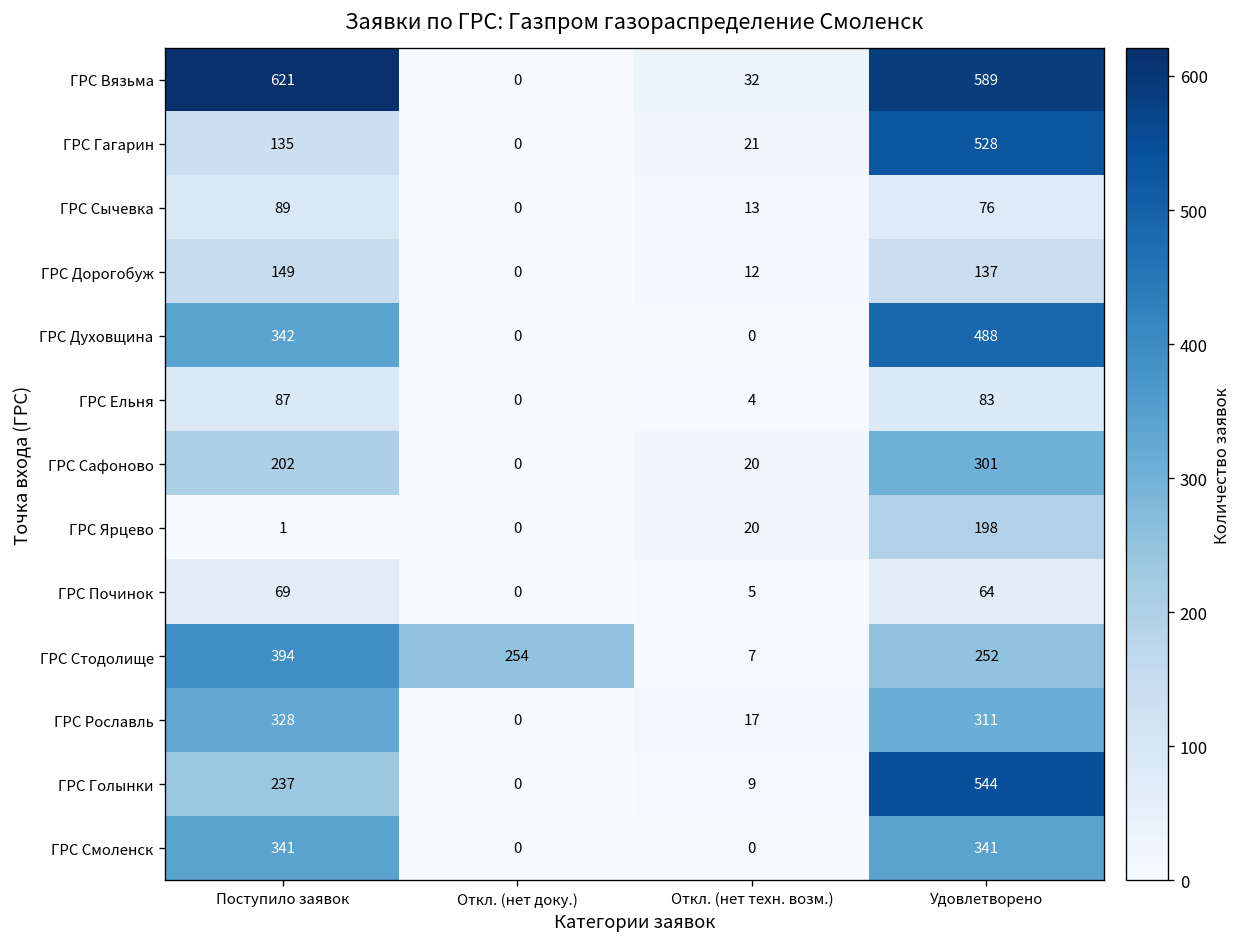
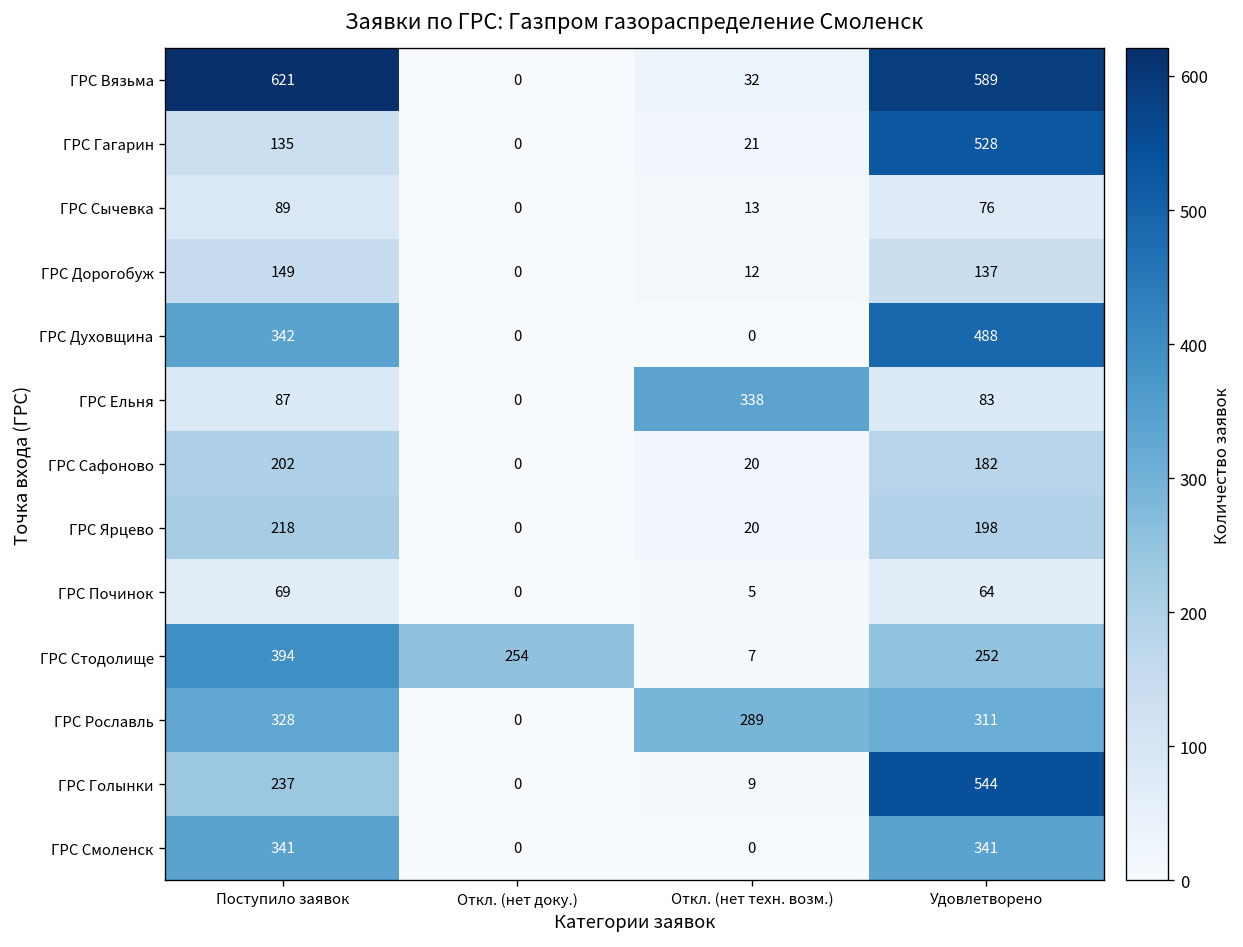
ГРС Ельня, Откл. (нет техн. возм.): 4 -> 338
ГРС Сафоново, Удовлетворено: 301 -> 182
ГРС Ярцево, Поступило заявок: 1 -> 218
ГРС Рославль, Откл. (нет техн. возм.): 17 -> 289
